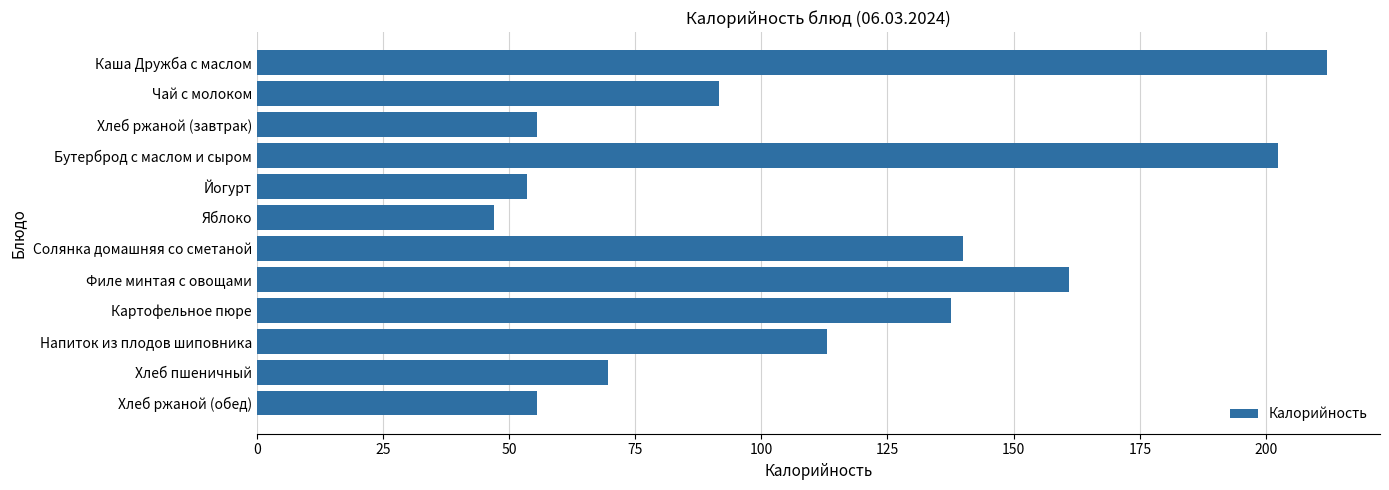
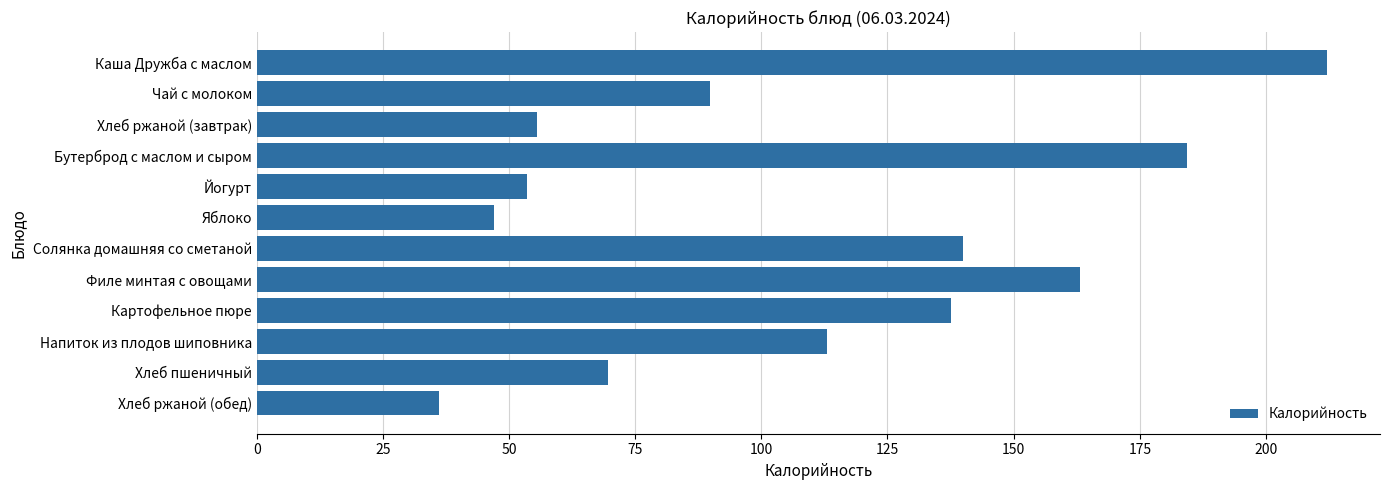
Чай с молоком: 92 -> 90
Бутерброд с маслом и сыром: 202 -> 184
Филе минтая с овощами: 161 -> 163
Хлеб ржаной (обед): 56 -> 36
